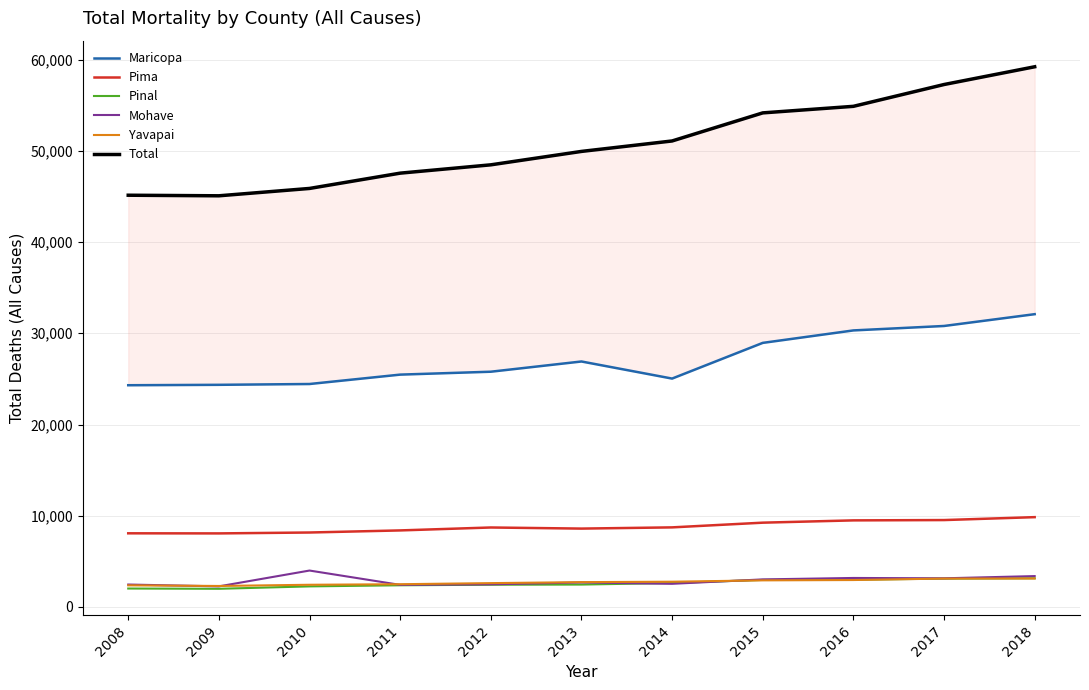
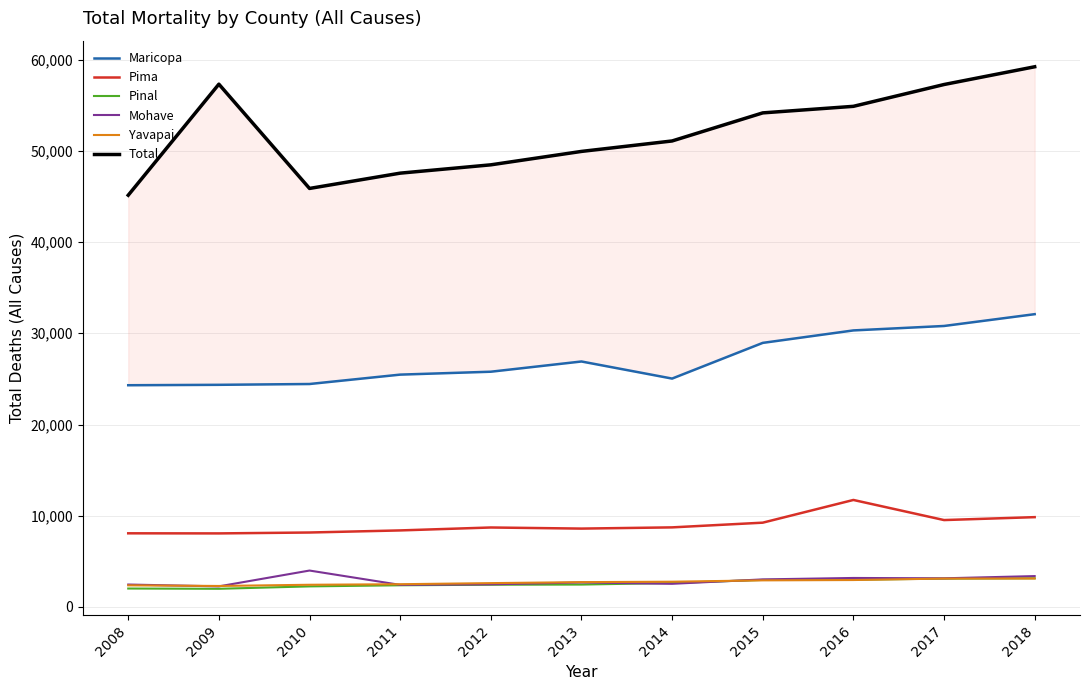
Total, 2009: 45,000 -> 57,000
Pima, 2016: 9,000 -> 12,000
